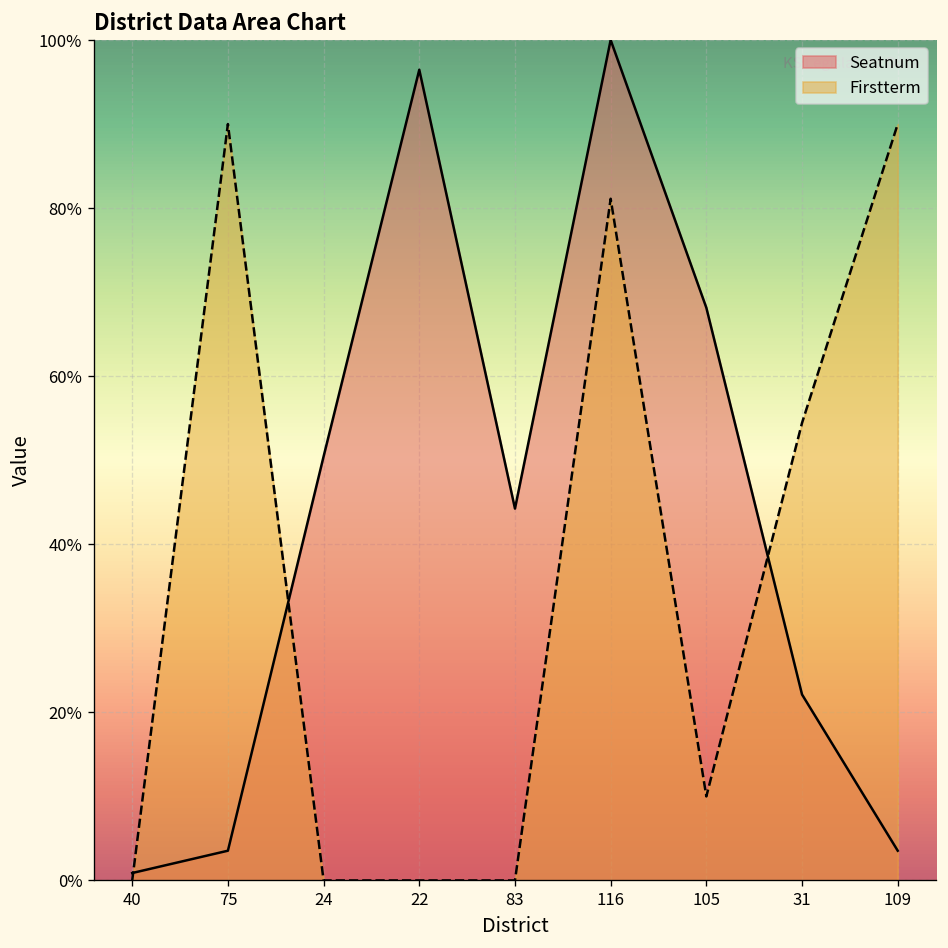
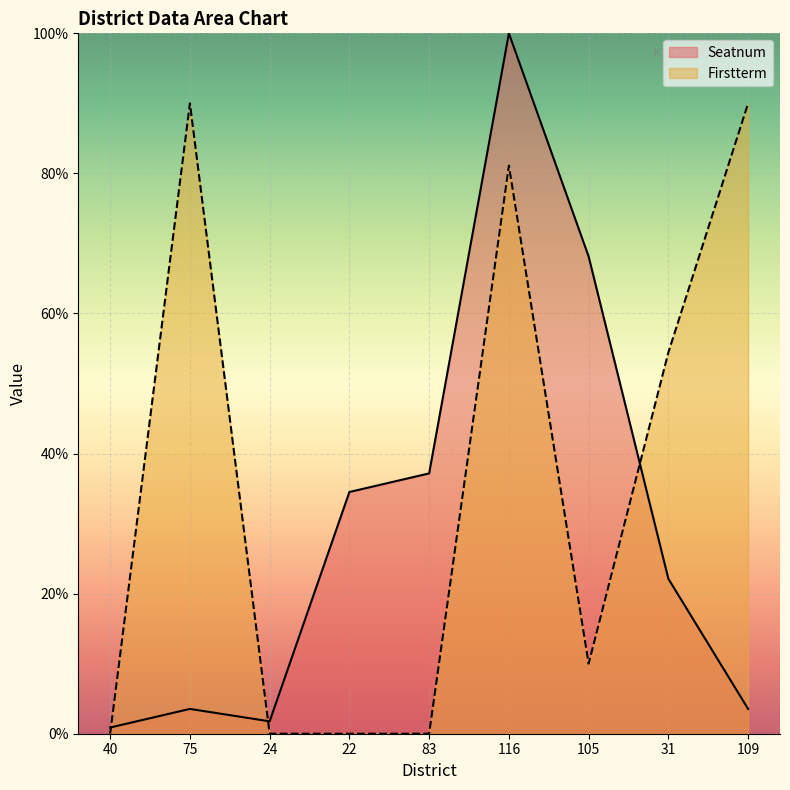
Seatnum, 24: 50% -> 2%
Seatnum, 22: 96% -> 35%
Seatnum, 83: 44% -> 37%
